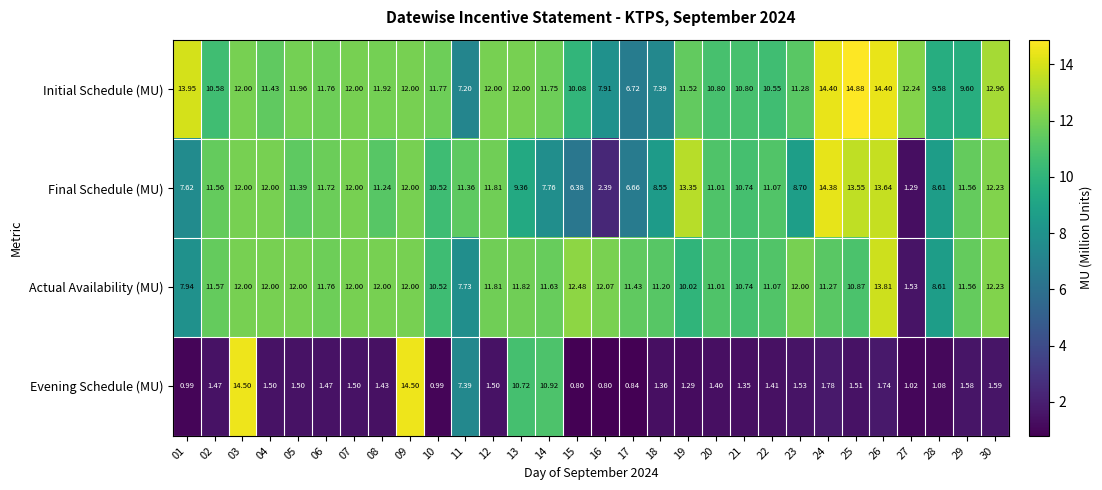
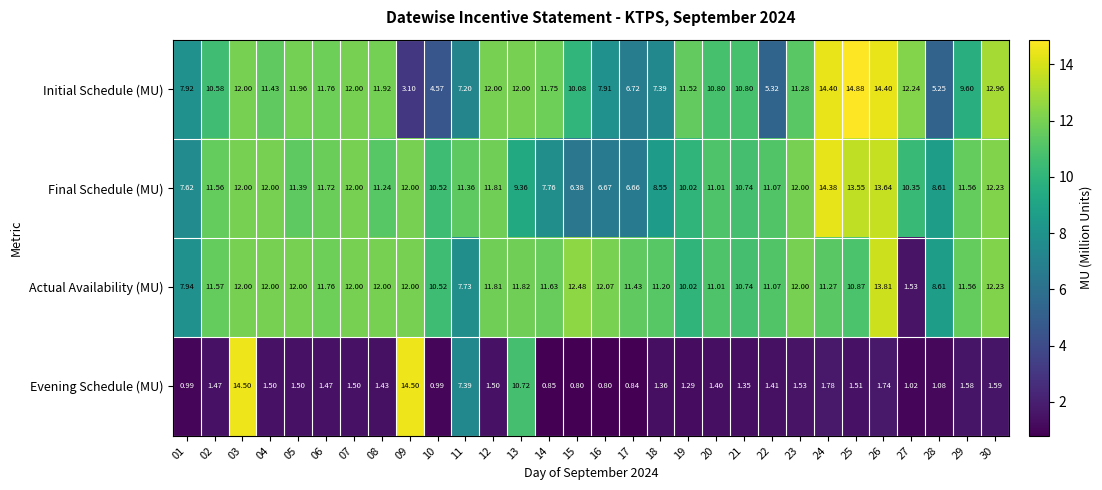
Initial Schedule (MU), 01: 13.95 -> 7.92
Initial Schedule (MU), 09: 12.00 -> 3.10
Initial Schedule (MU), 10: 11.77 -> 4.57
Initial Schedule (MU), 22: 10.55 -> 5.32
Initial Schedule (MU), 28: 9.58 -> 5.25
Final Schedule (MU), 16: 2.39 -> 6.67
Final Schedule (MU), 19: 13.35 -> 10.02
Final Schedule (MU), 23: 8.70 -> 12.00
Final Schedule (MU), 27: 1.29 -> 10.35
Evening Schedule (MU), 14: 10.92 -> 0.85
